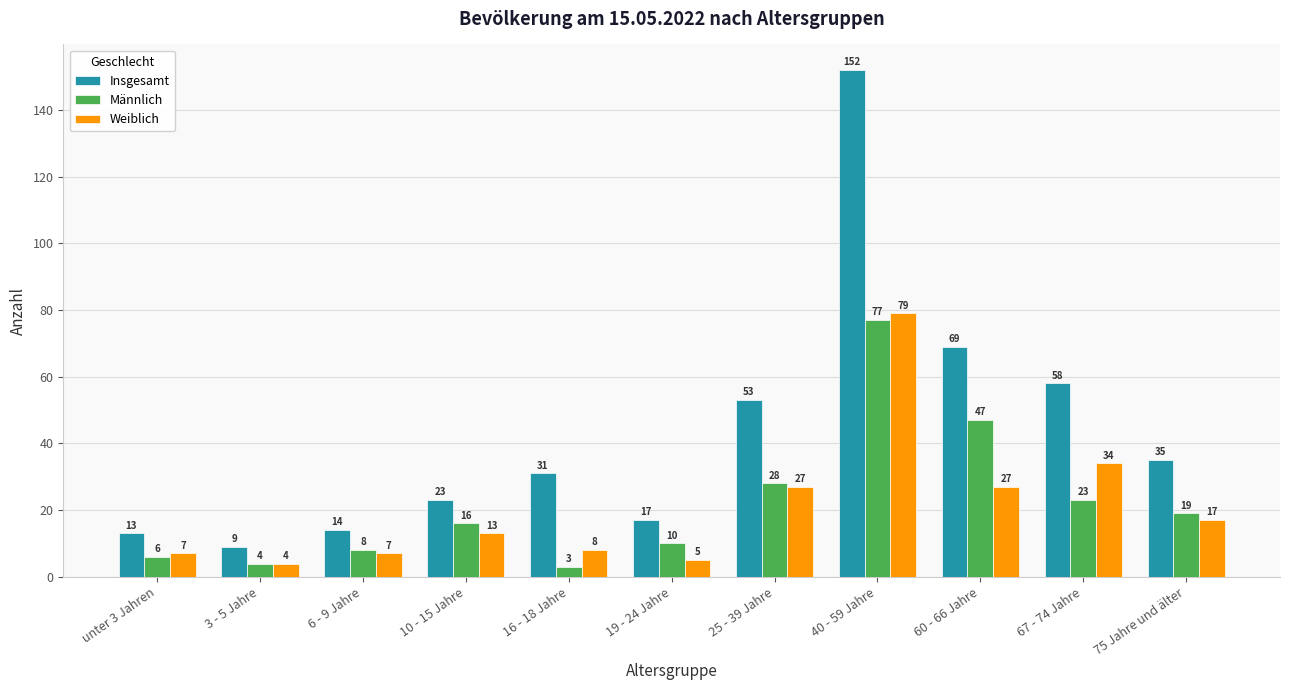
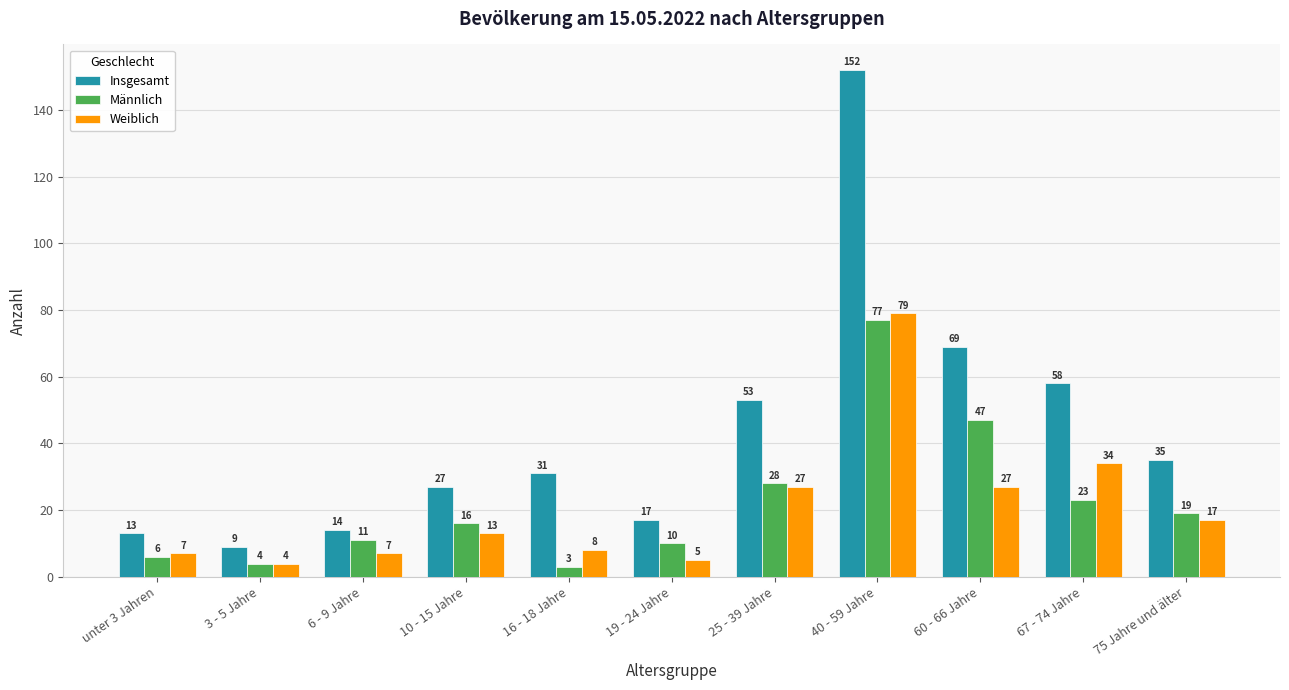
Männlich, 6 - 9 Jahre: 8 -> 11
Insgesamt, 10 - 15 Jahre: 23 -> 27
